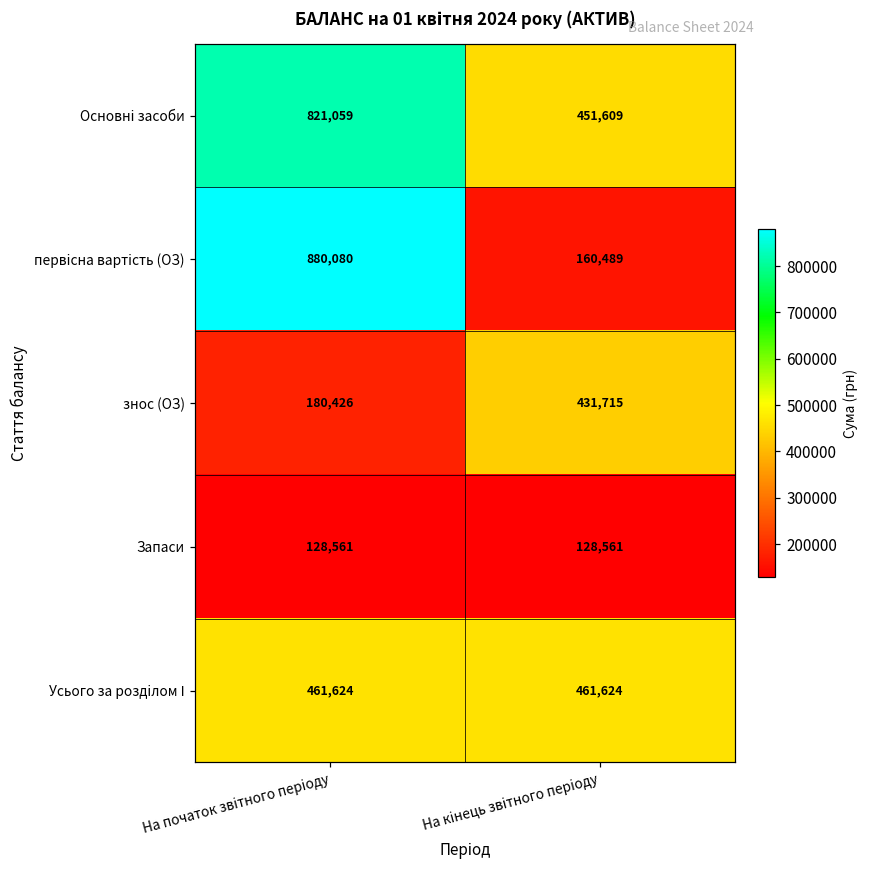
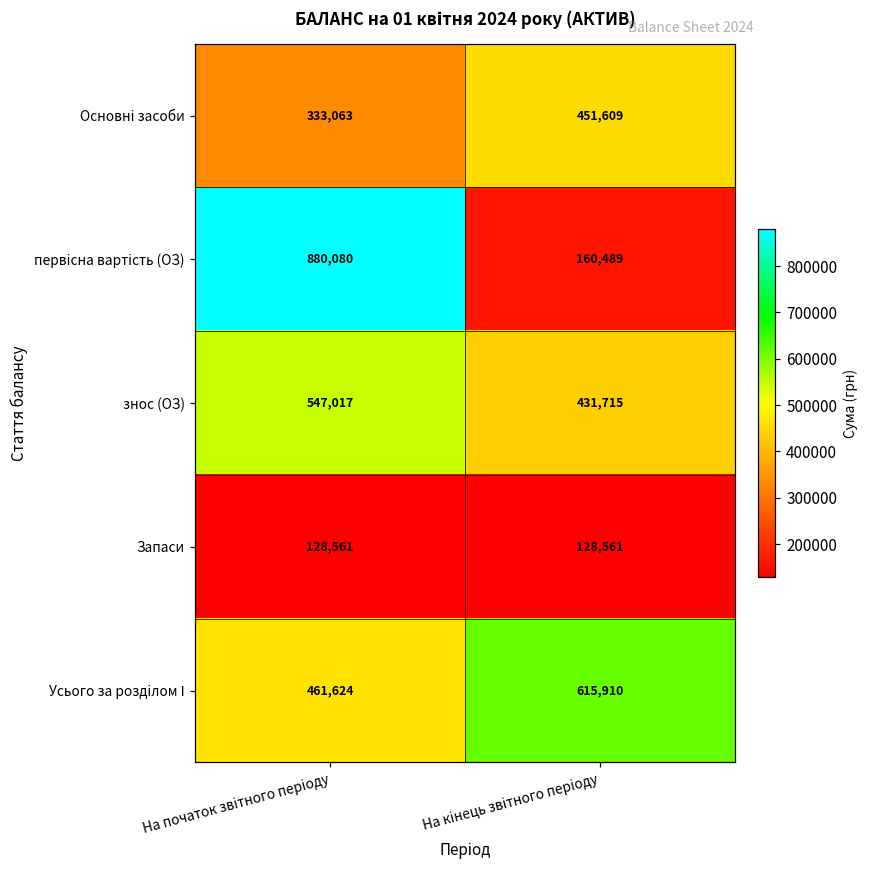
Основні засоби, На початок звітного періоду: 821,059 -> 333,063
знос (ОЗ), На початок звітного періоду: 180,426 -> 547,017
Усього за розділом І, На кінець звітного періоду: 461,624 -> 615,910
